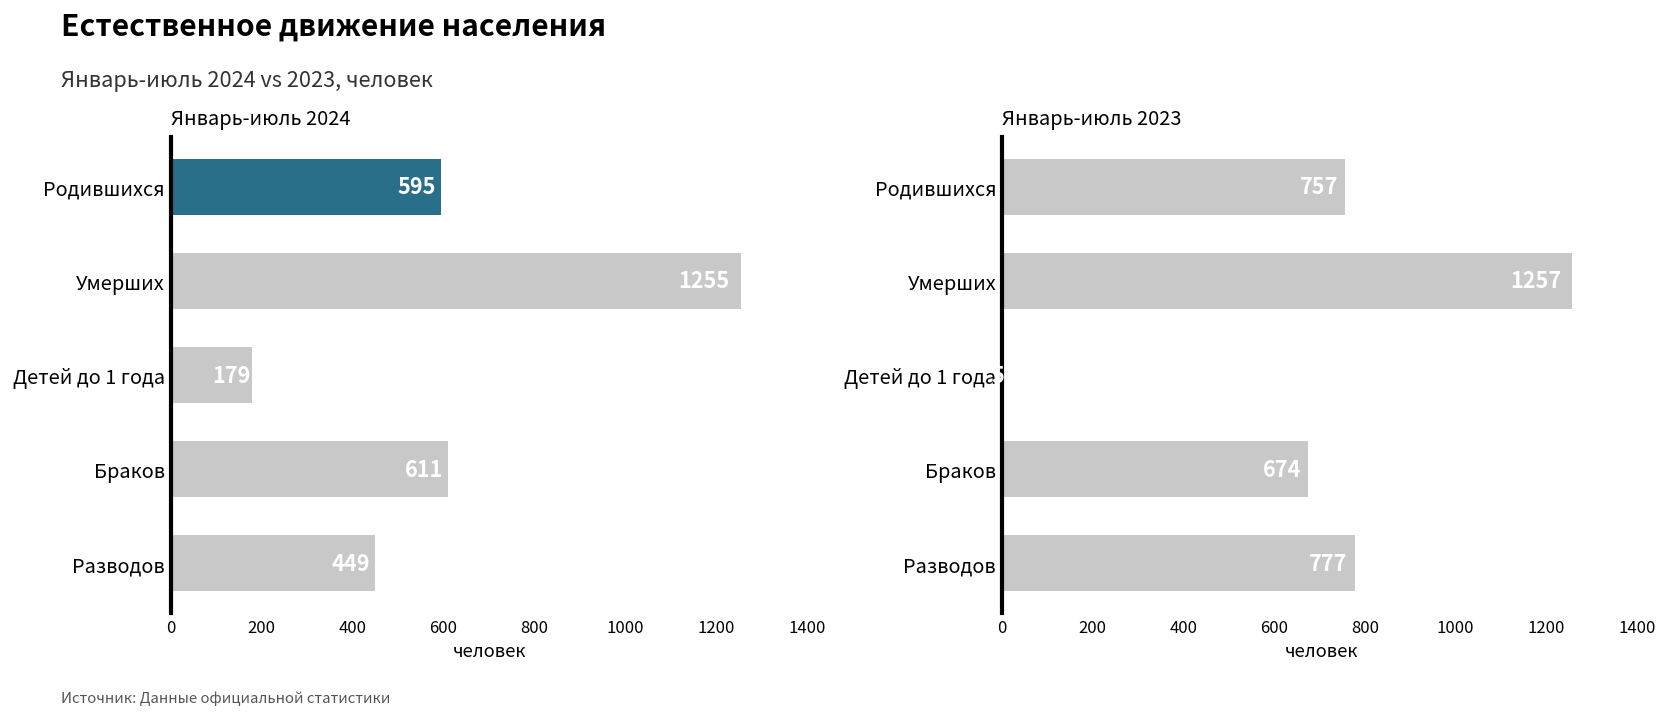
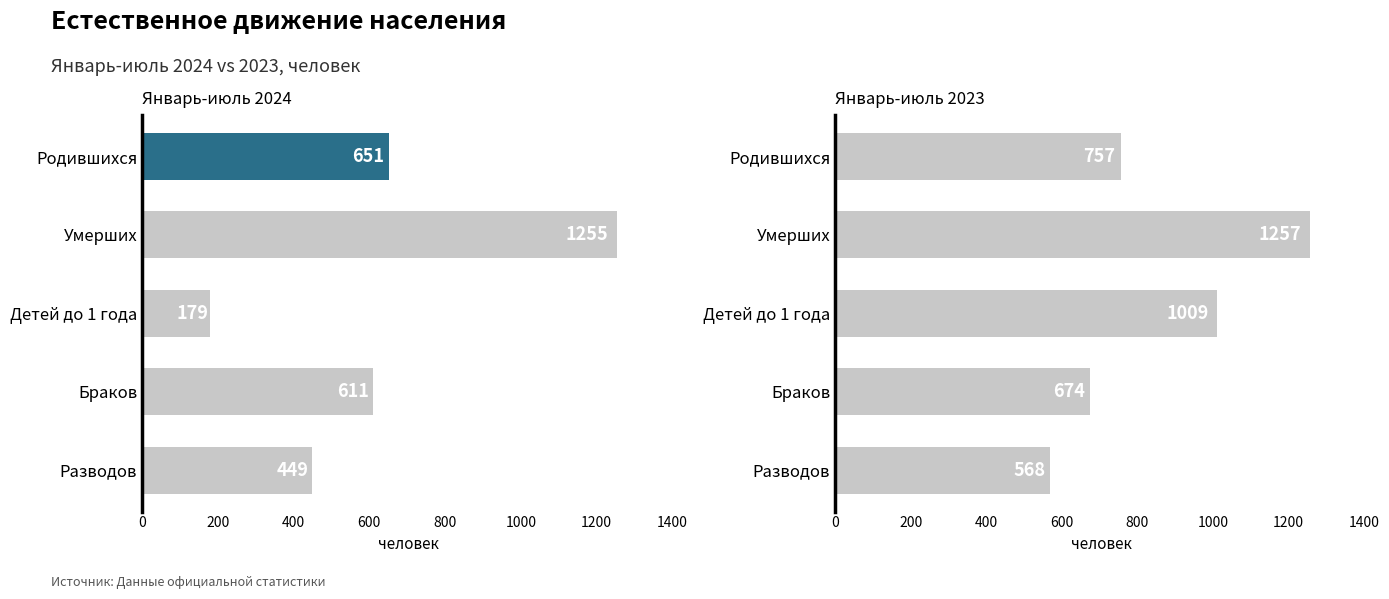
Январь-июль 2024, Родившихся: 595 -> 651
Январь-июль 2023, Детей до 1 года: 10 -> 1010
Январь-июль 2023, Разводов: 777 -> 568
